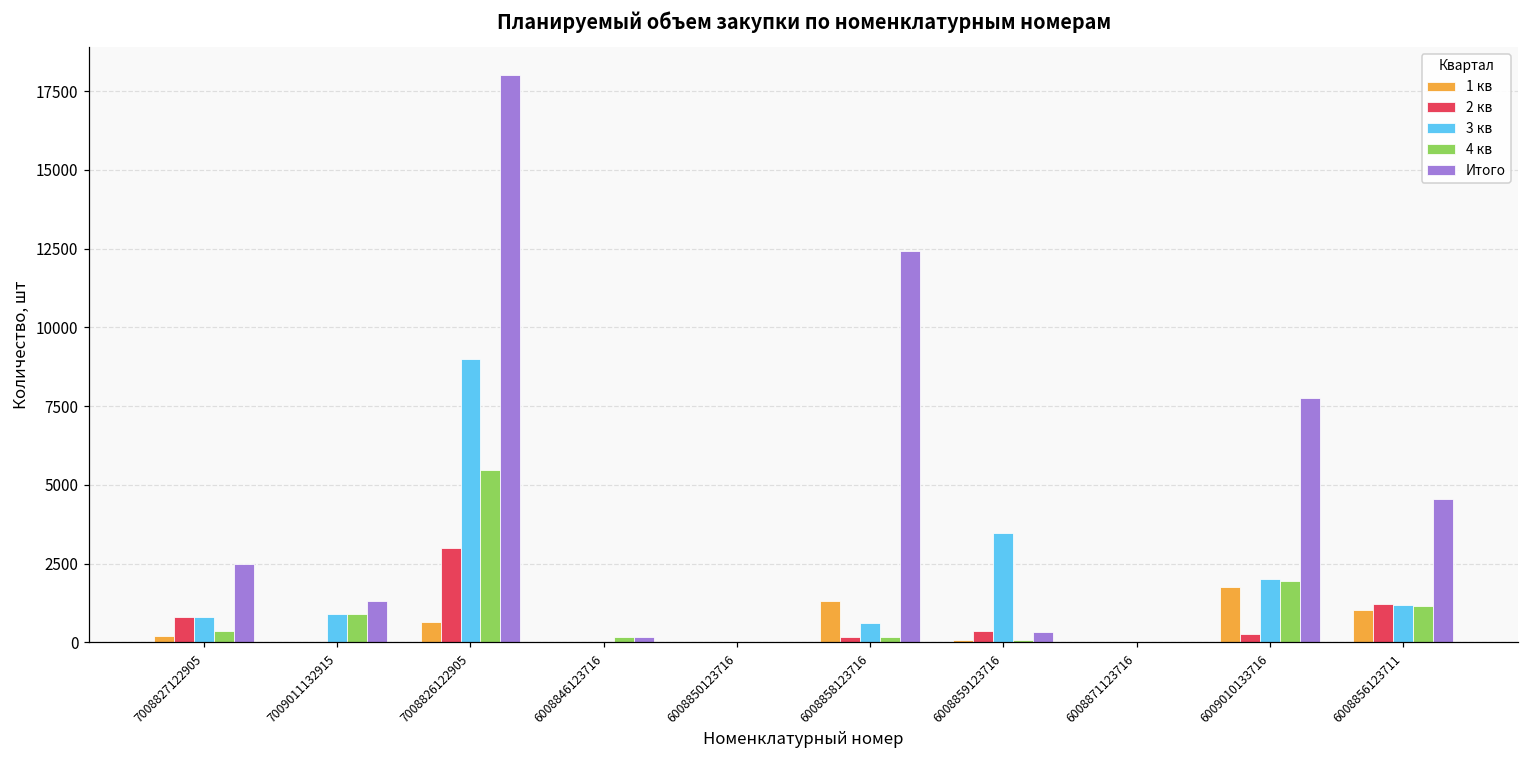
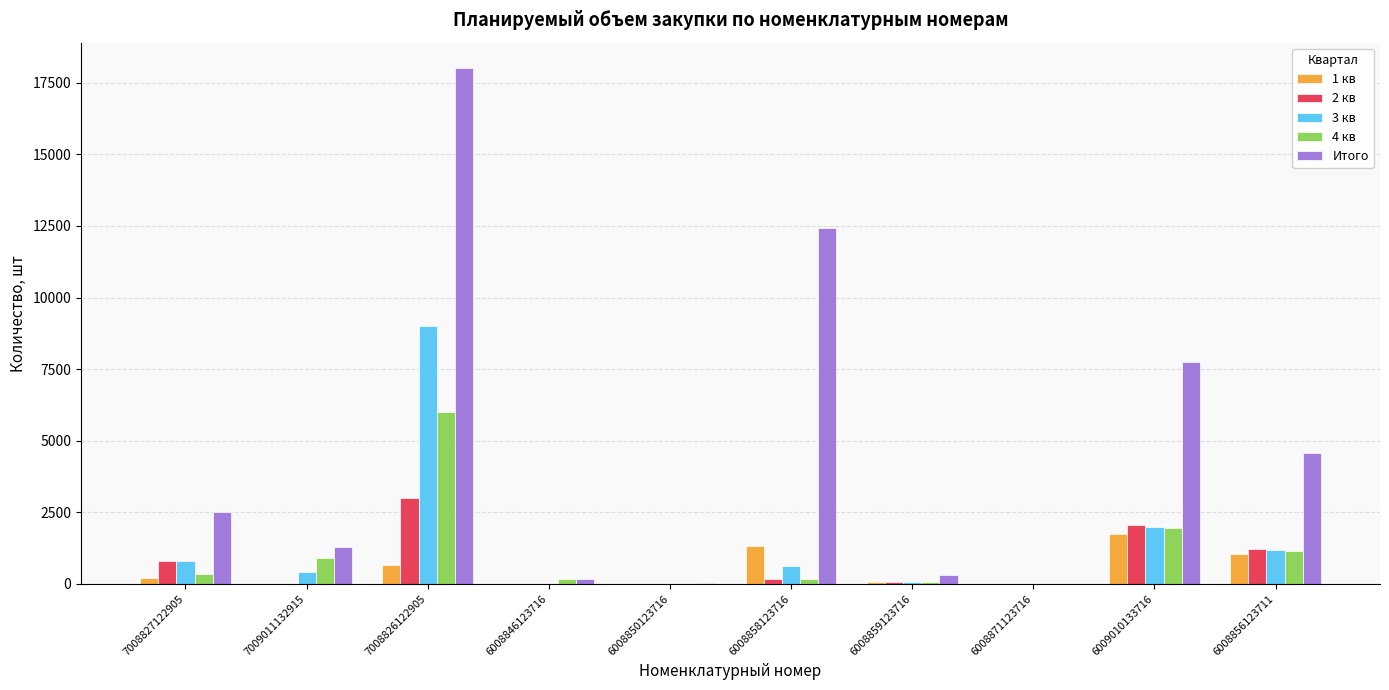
3 кв, 7009011132915: 900 -> 400
4 кв, 7008826122905: 5500 -> 6000
2 кв, 6008859123716: 400 -> 100
3 кв, 6008859123716: 3500 -> 100
2 кв, 6009010133716: 300 -> 2100
